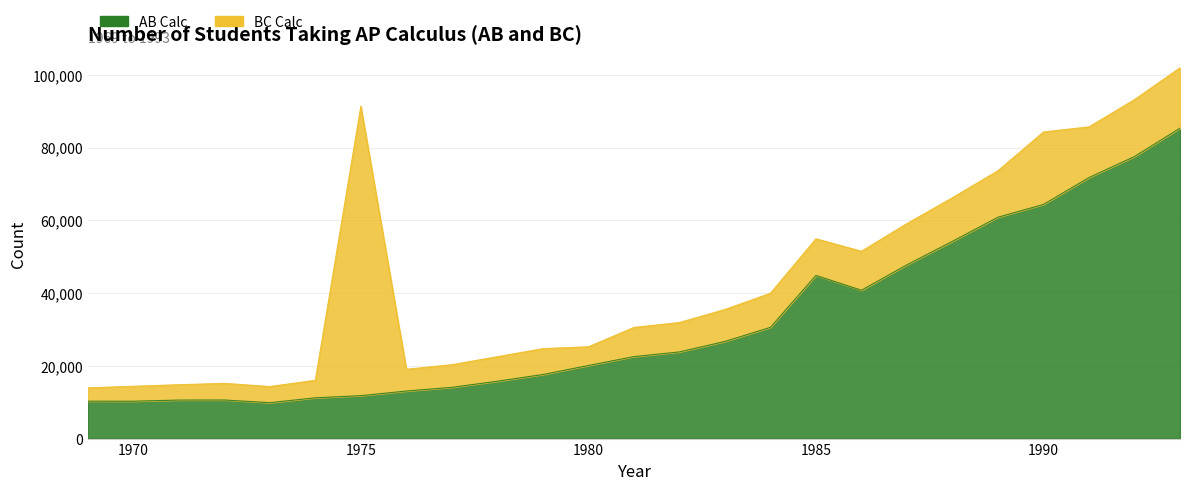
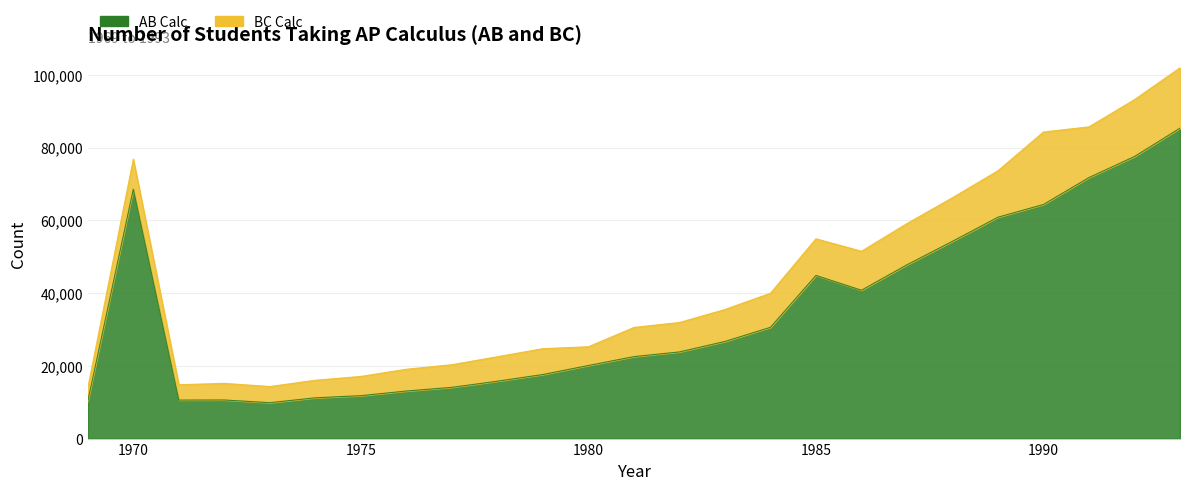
AB Calc, 1970: 10,000 -> 69,000
BC Calc, 1970: 4,000 -> 8,000
BC Calc, 1975: 80,000 -> 5,000
